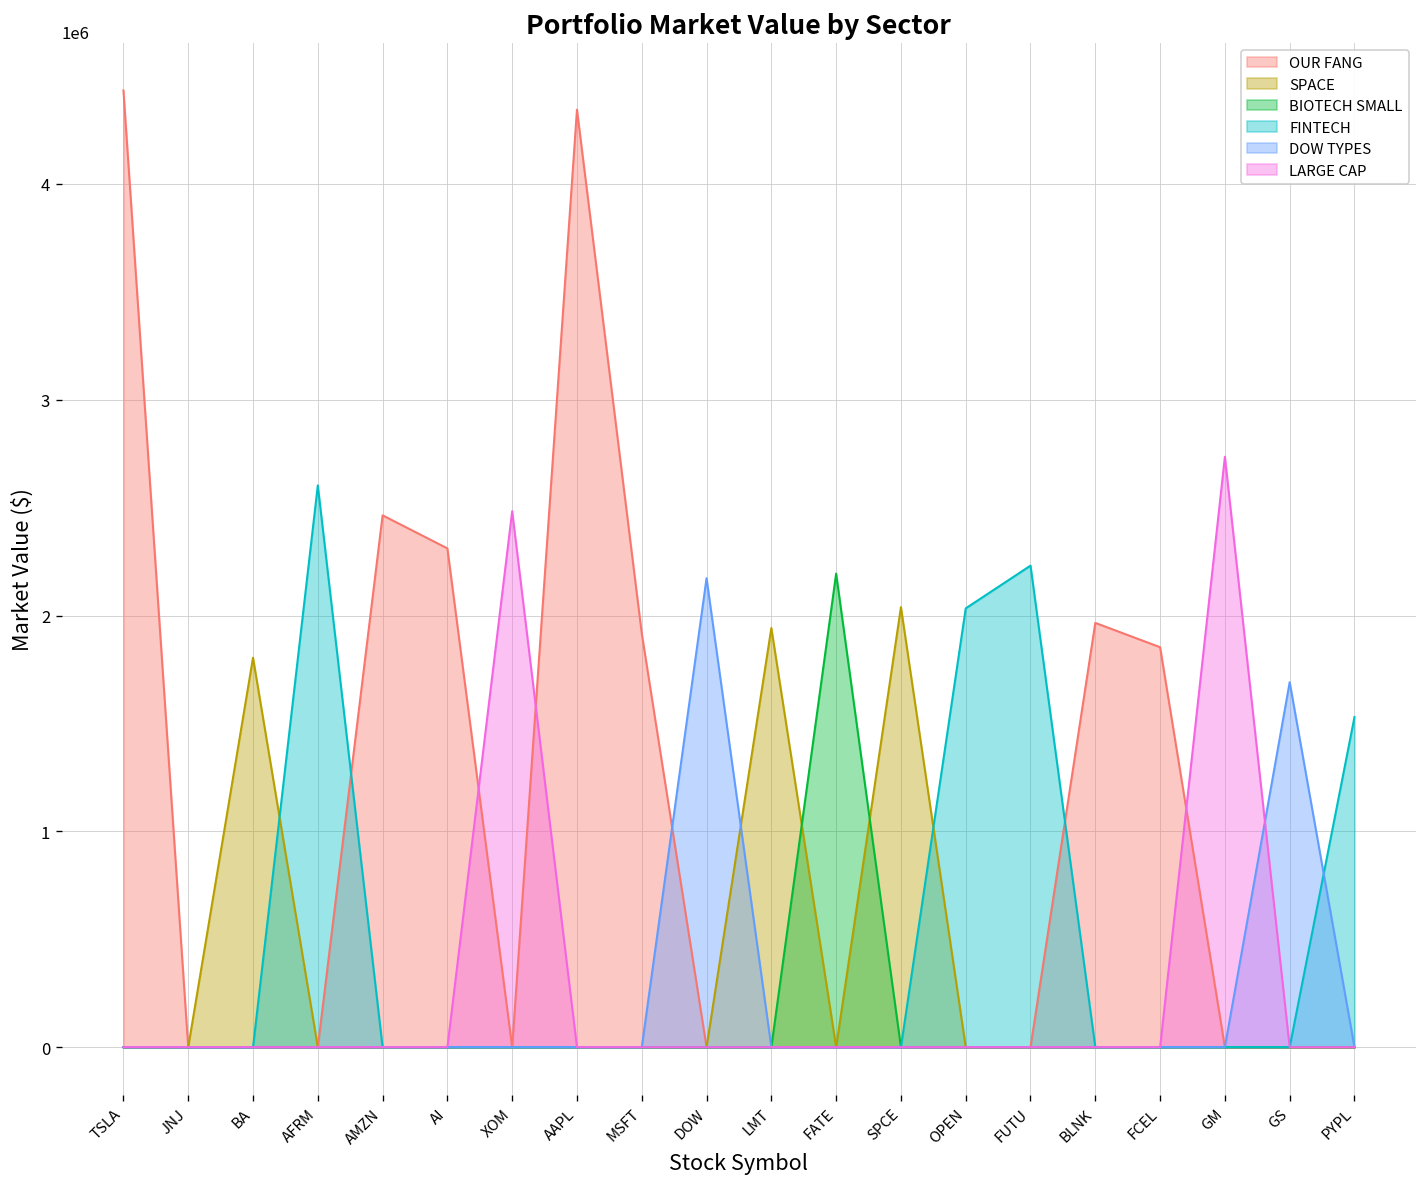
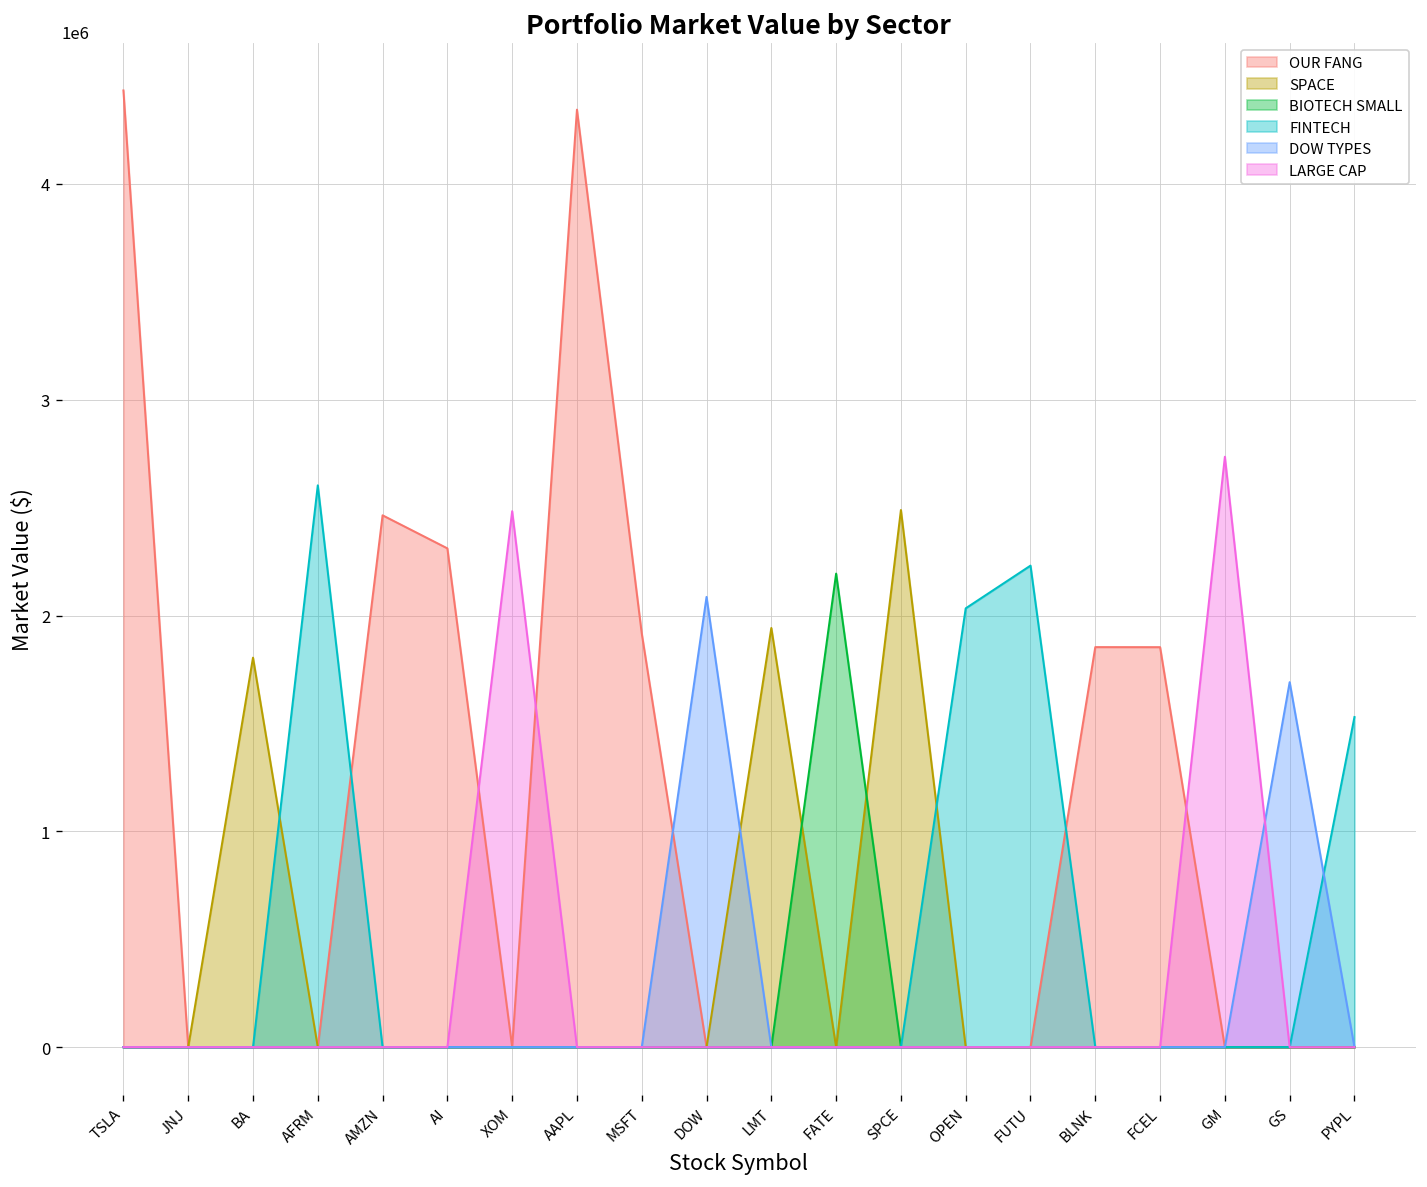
DOW TYPES, DOW: 2170000 -> 2090000
SPACE, SPCE: 2040000 -> 2490000
OUR FANG, BLNK: 1970000 -> 1850000
